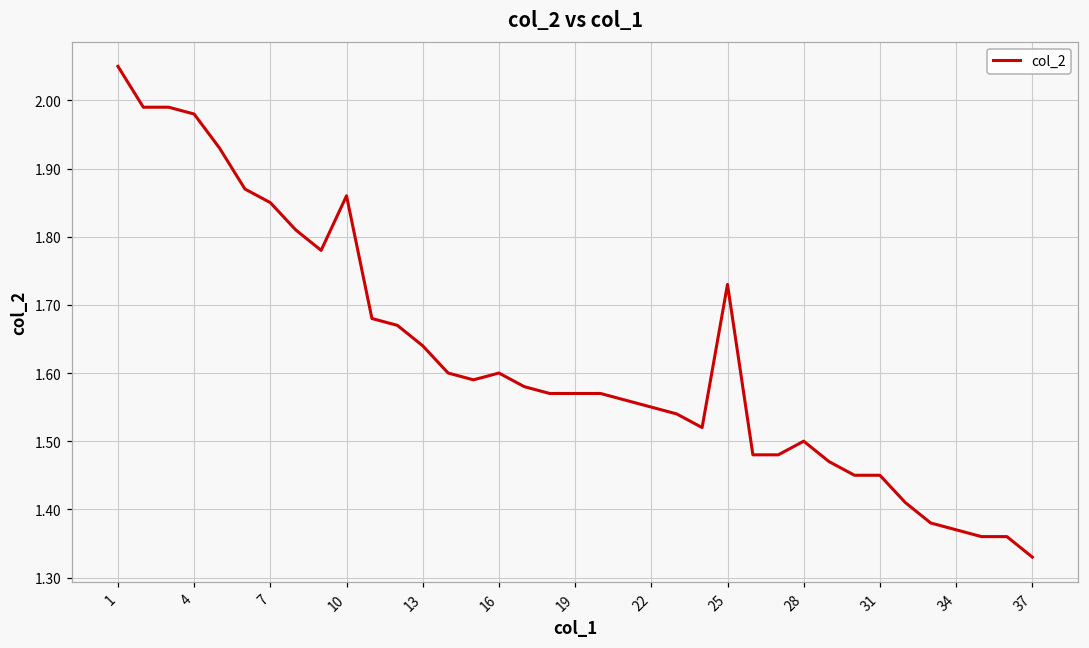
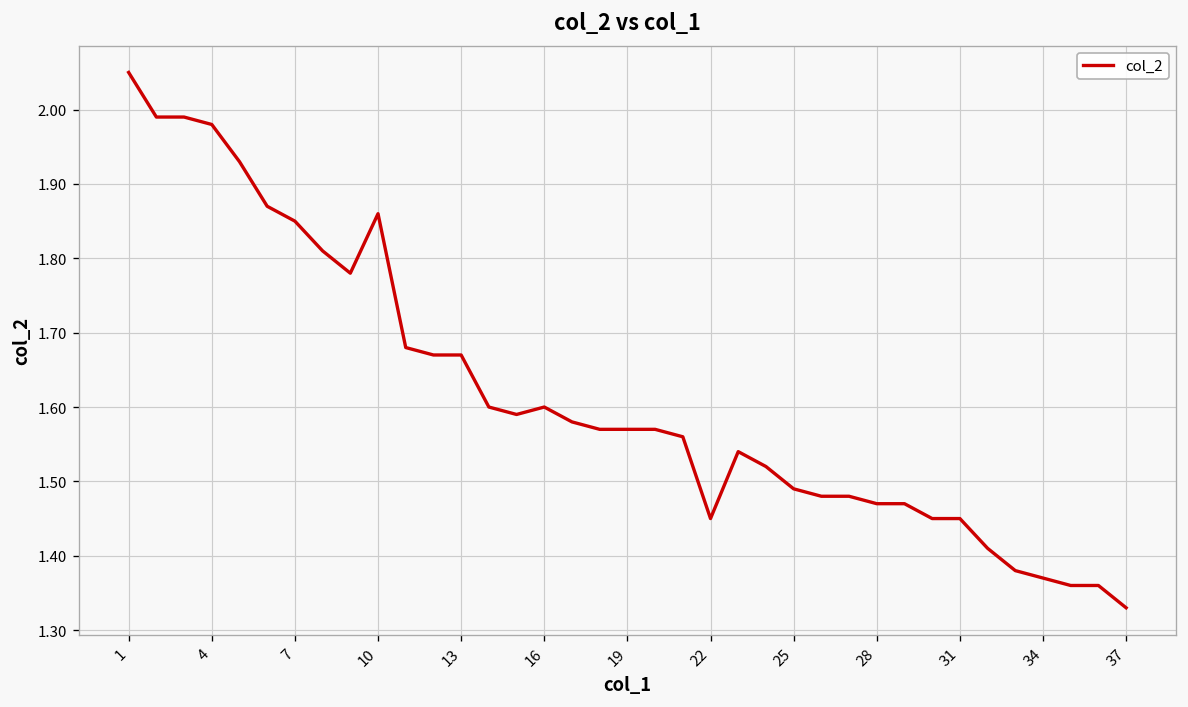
13: 1.64 -> 1.67
22: 1.55 -> 1.45
25: 1.73 -> 1.49
28: 1.50 -> 1.47
